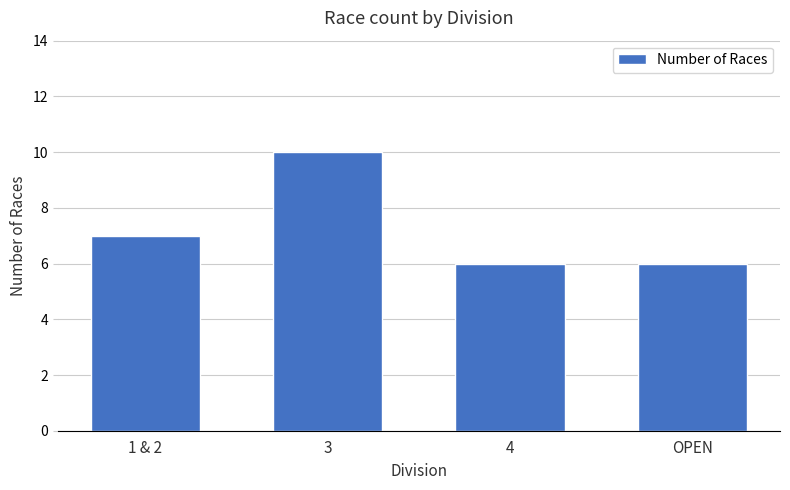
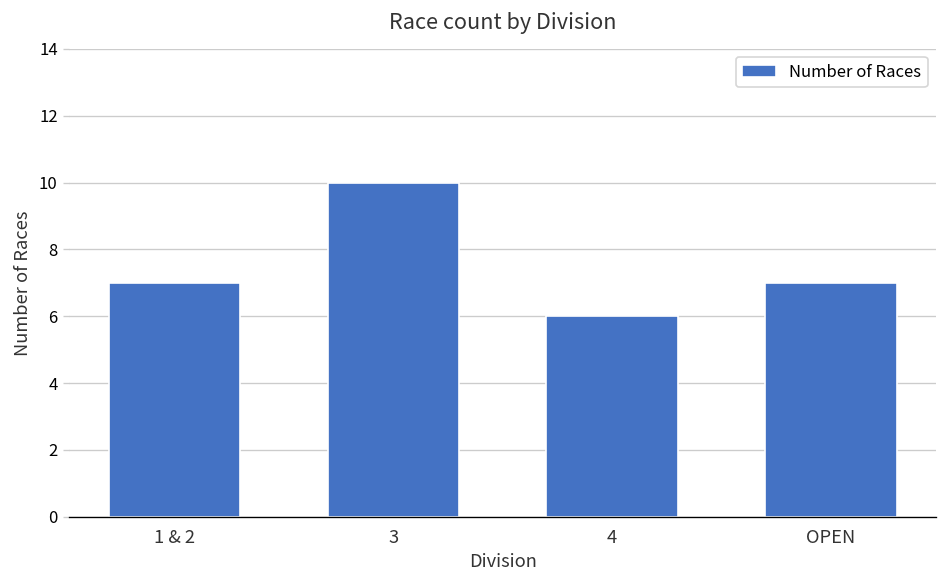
OPEN: 6 -> 7
